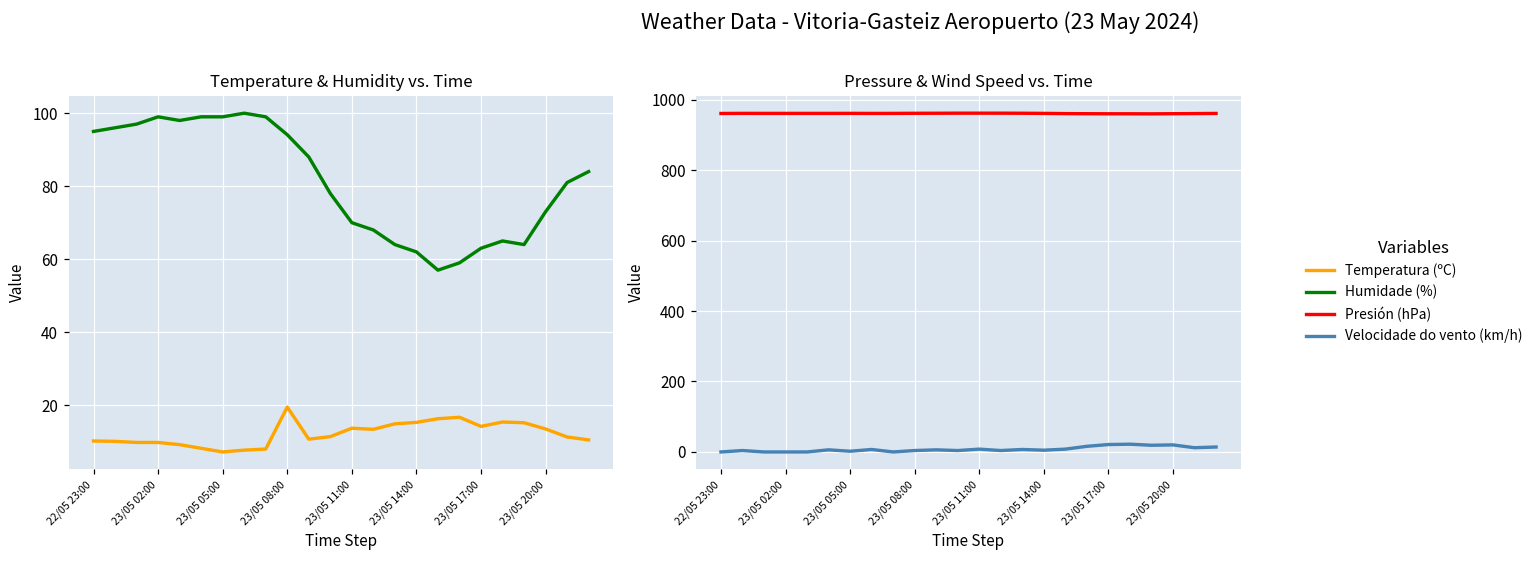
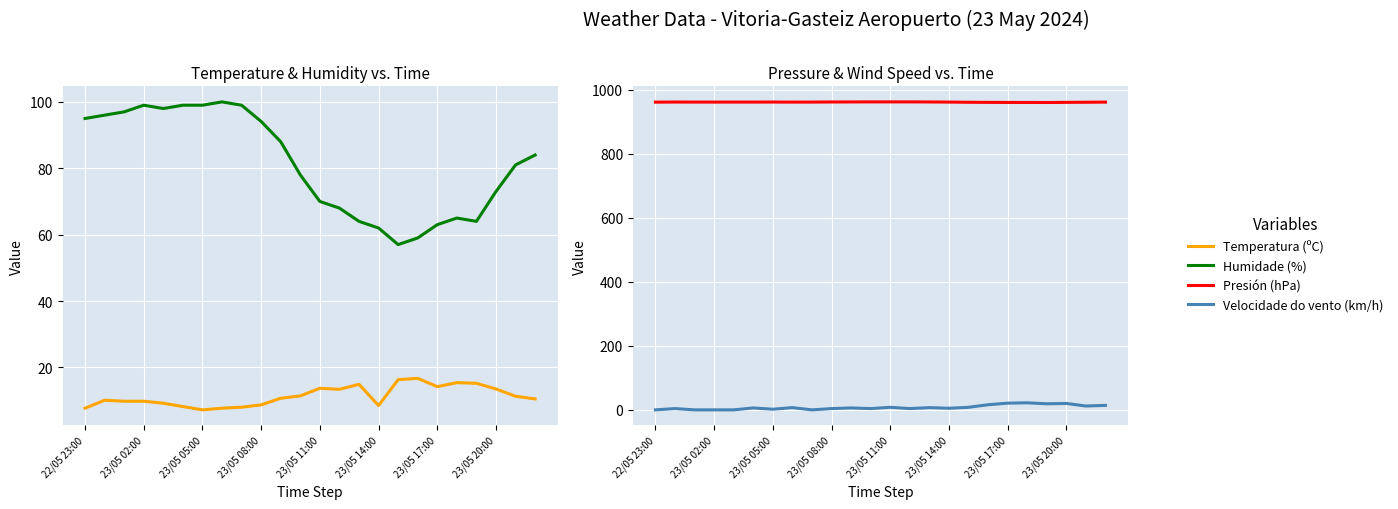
Temperature & Humidity vs. Time, Temperatura (ºC), 22/05 23:00: 10 -> 8
Temperature & Humidity vs. Time, Temperatura (ºC), 23/05 08:00: 20 -> 9
Temperature & Humidity vs. Time, Temperatura (ºC), 23/05 14:00: 15 -> 9
